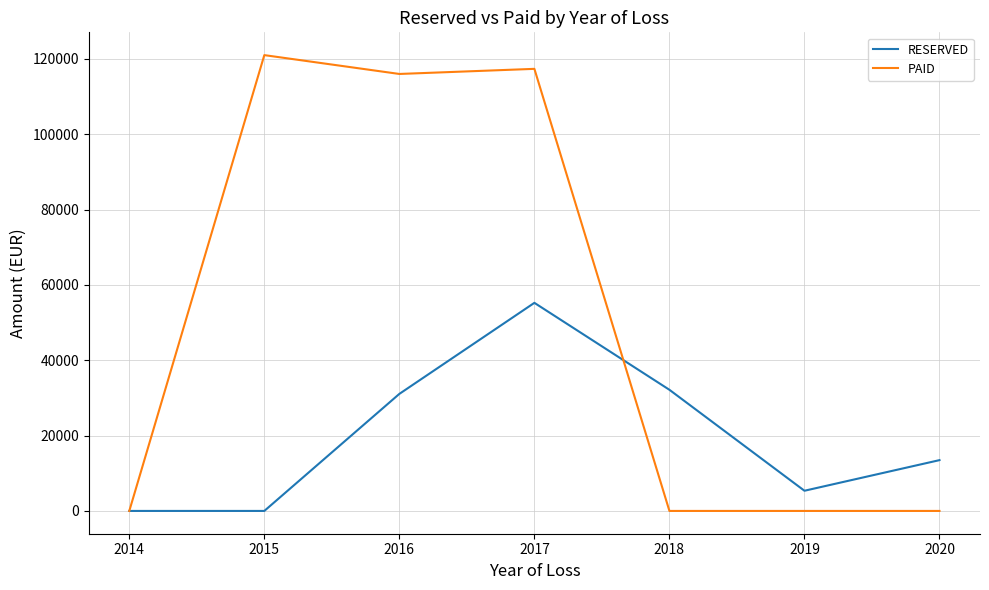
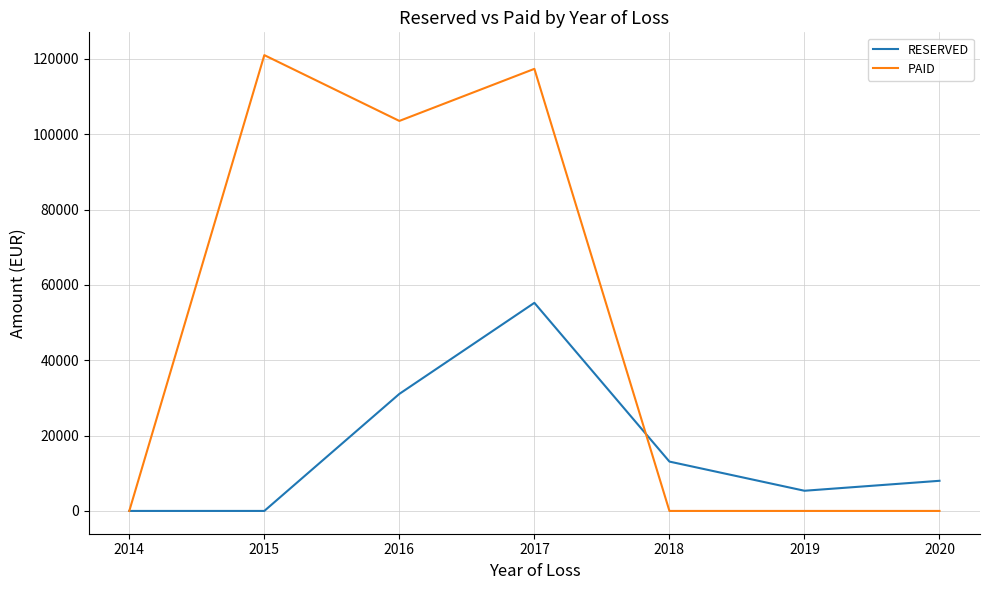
PAID, 2016: 116000 -> 104000
RESERVED, 2018: 32000 -> 13000
RESERVED, 2020: 13000 -> 8000
